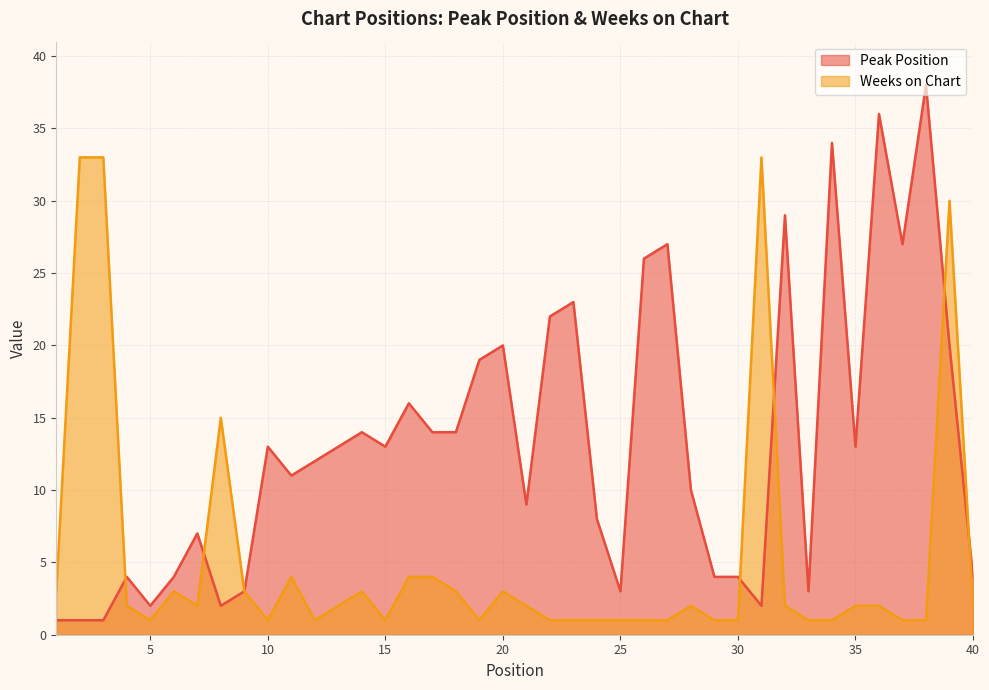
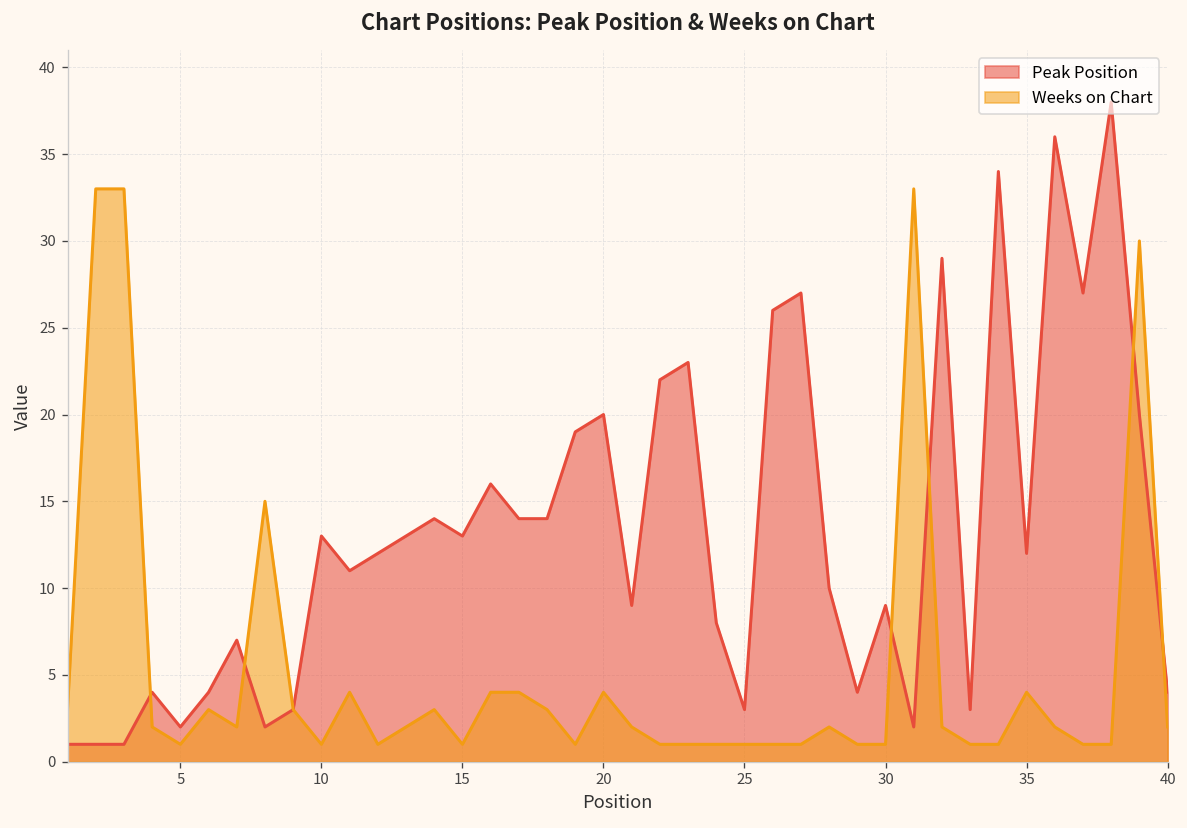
Weeks on Chart, 20: 3 -> 4
Peak Position, 30: 4 -> 9
Peak Position, 35: 13 -> 12
Weeks on Chart, 35: 2 -> 4
